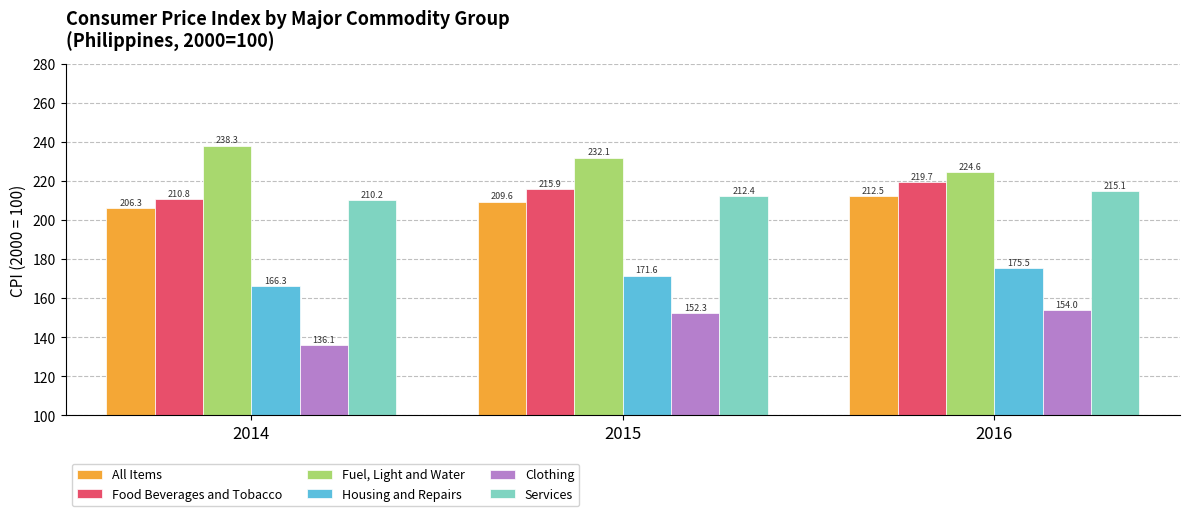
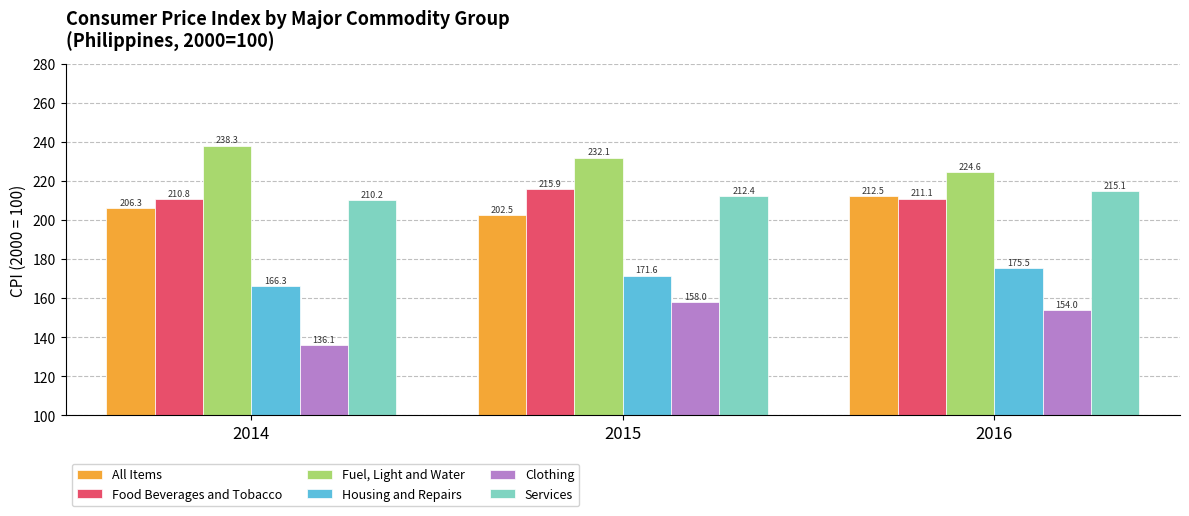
All Items, 2015: 209.6 -> 202.5
Clothing, 2015: 152.3 -> 158.0
Food Beverages and Tobacco, 2016: 219.7 -> 211.1
